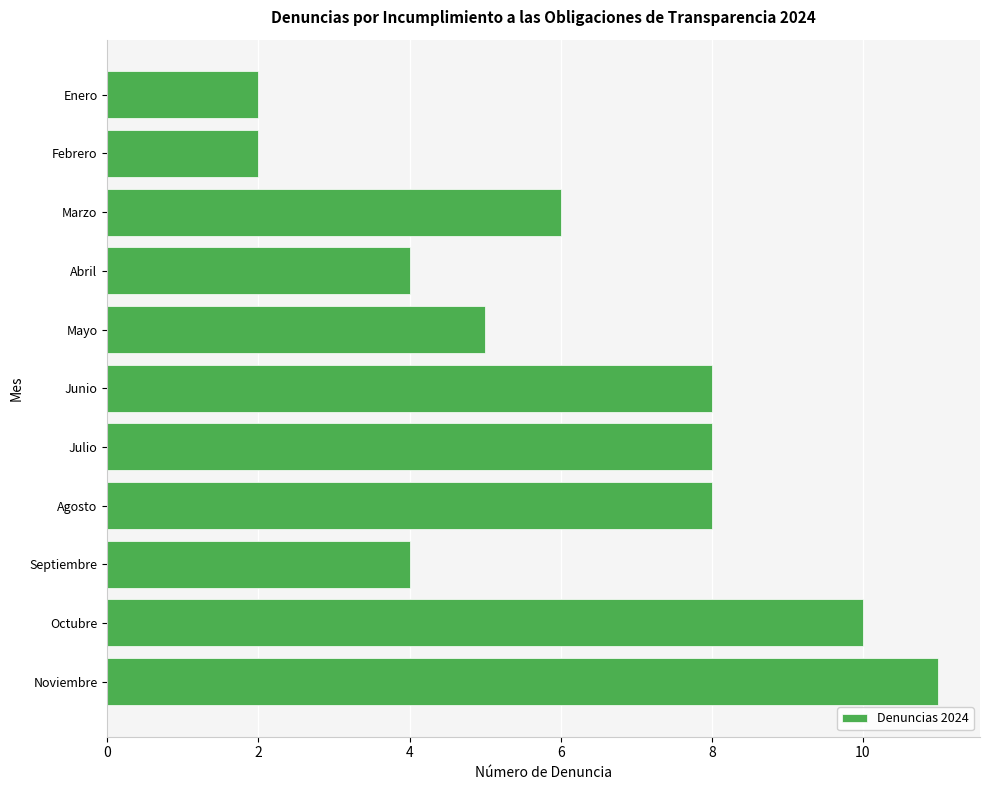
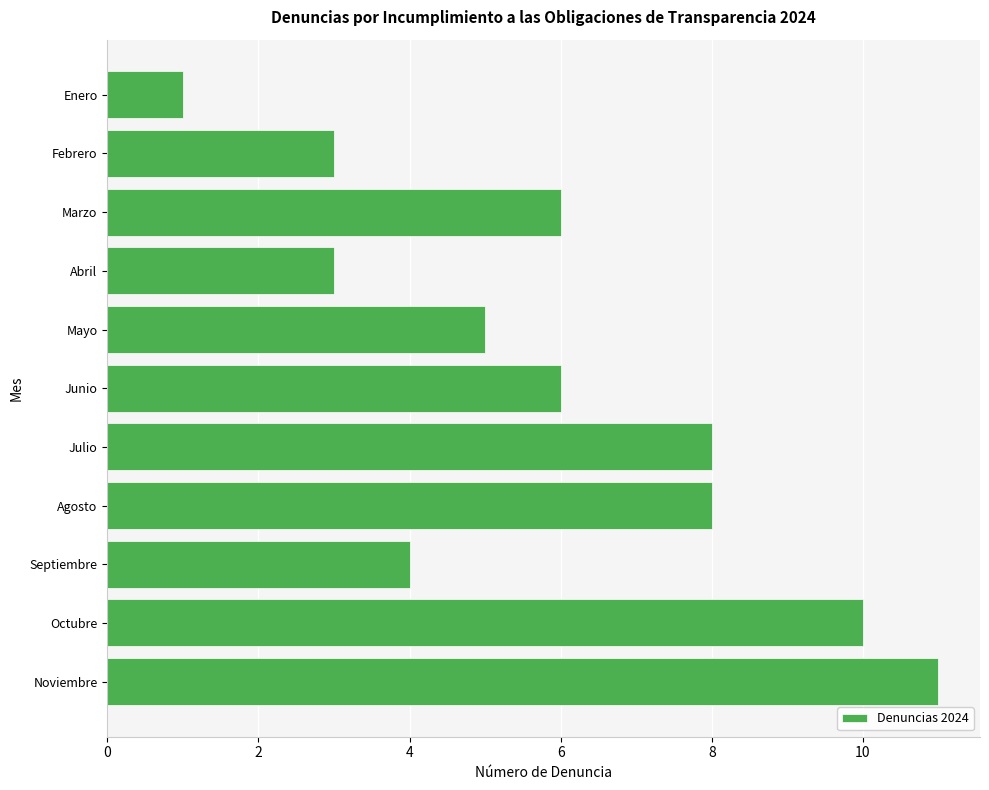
Enero: 2 -> 1
Febrero: 2 -> 3
Abril: 4 -> 3
Junio: 8 -> 6
